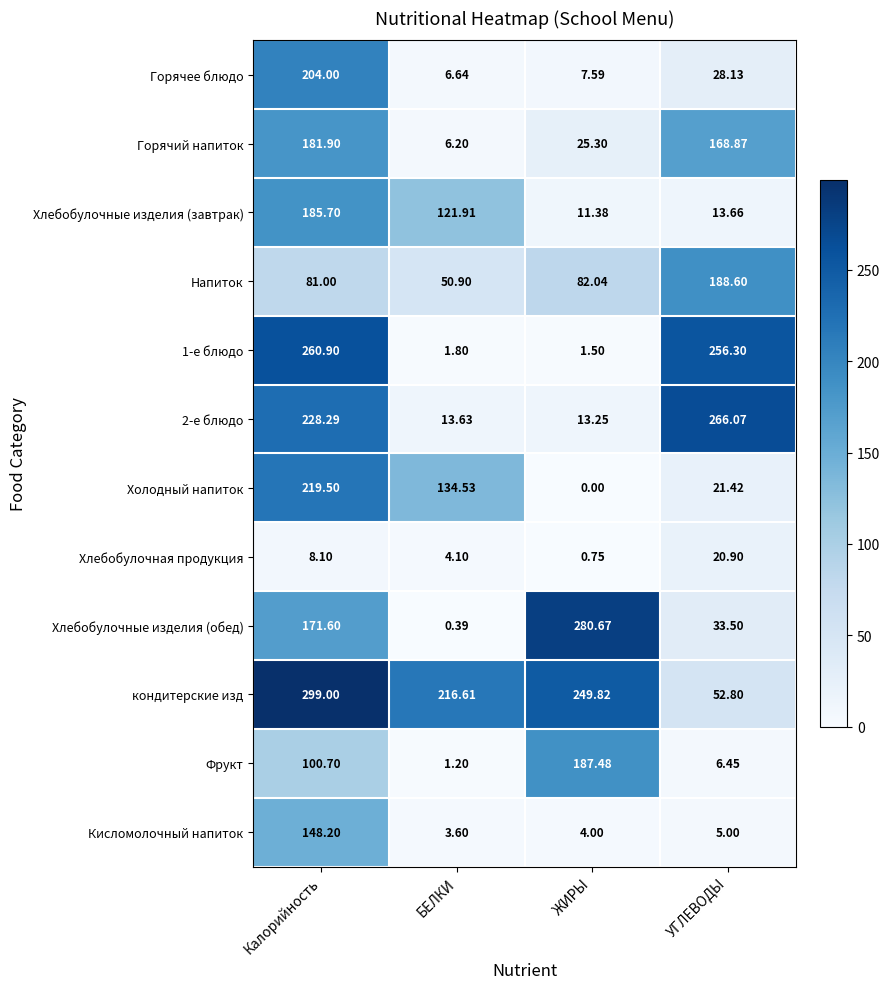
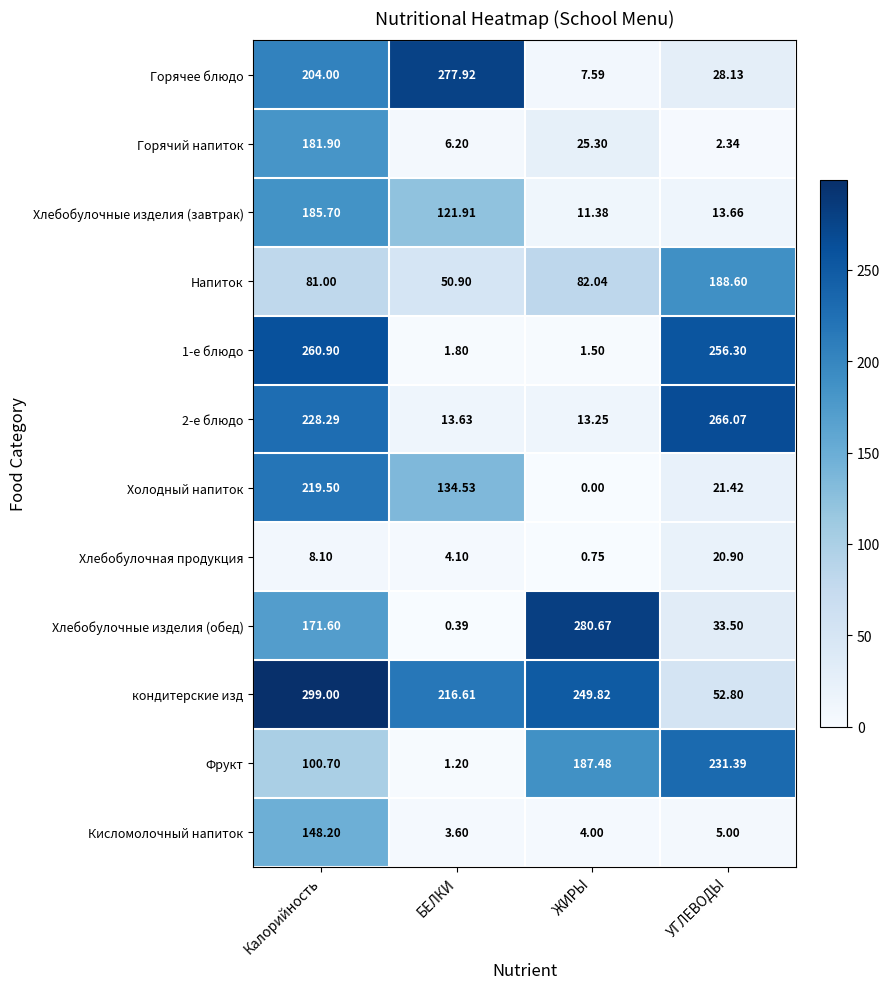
Горячее блюдо, БЕЛКИ: 6.64 -> 277.92
Горячий напиток, УГЛЕВОДЫ: 168.87 -> 2.34
Фрукт, УГЛЕВОДЫ: 6.45 -> 231.39
